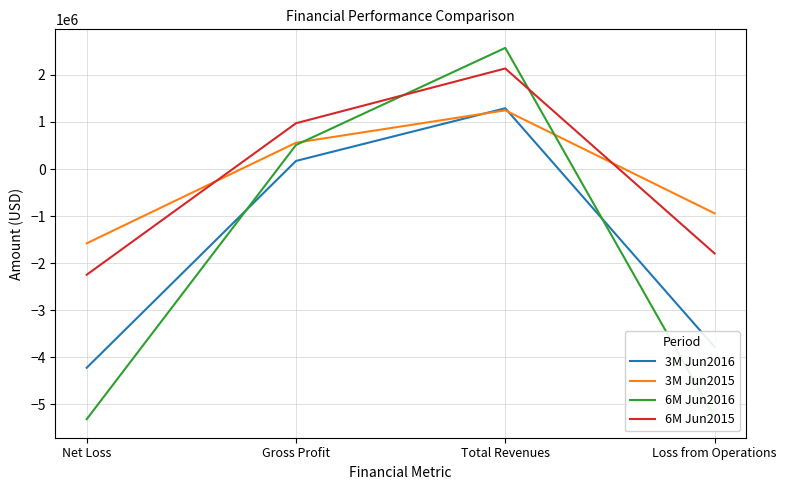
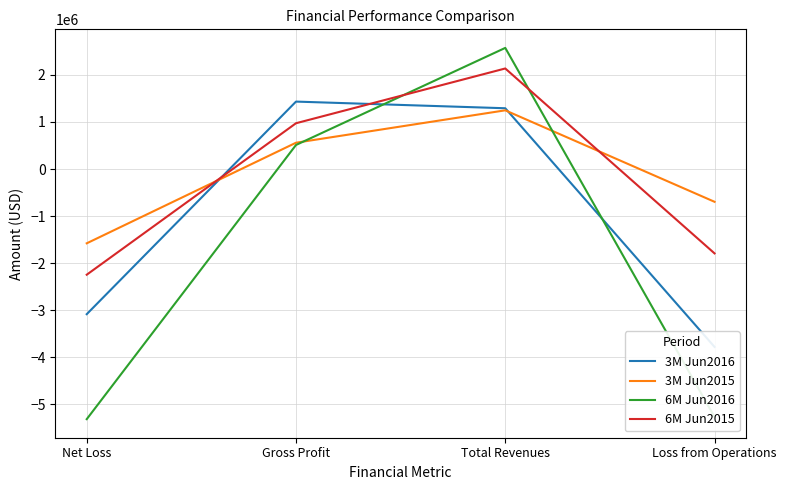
3M Jun2016, Net Loss: -4200000 -> -3100000
3M Jun2016, Gross Profit: 200000 -> 1400000
3M Jun2015, Loss from Operations: -900000 -> -700000
